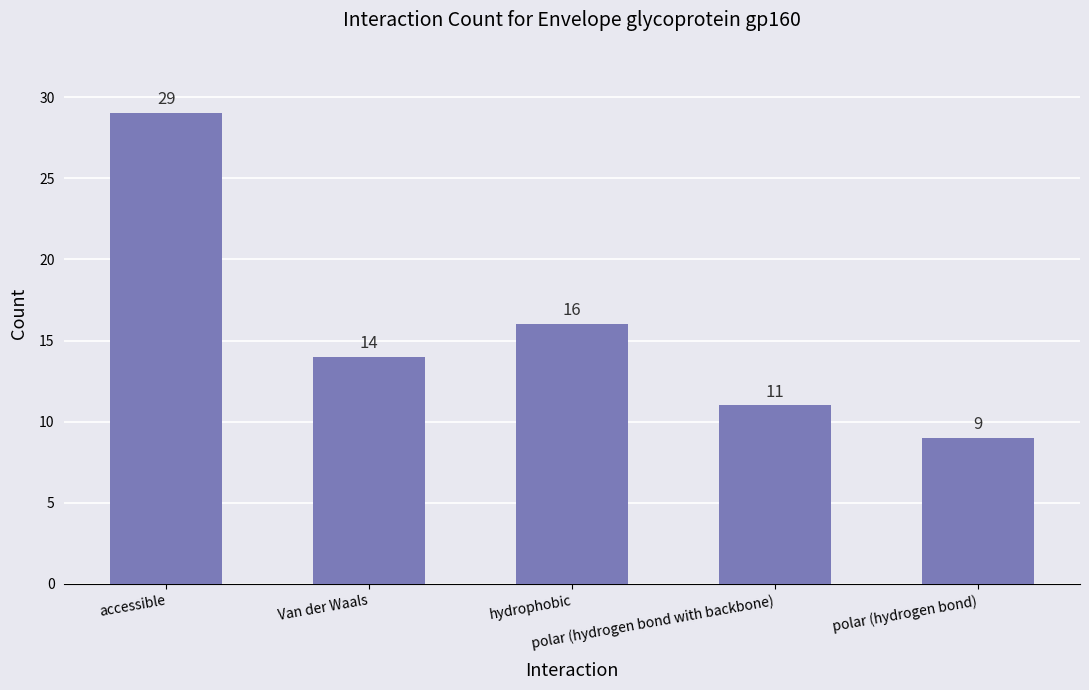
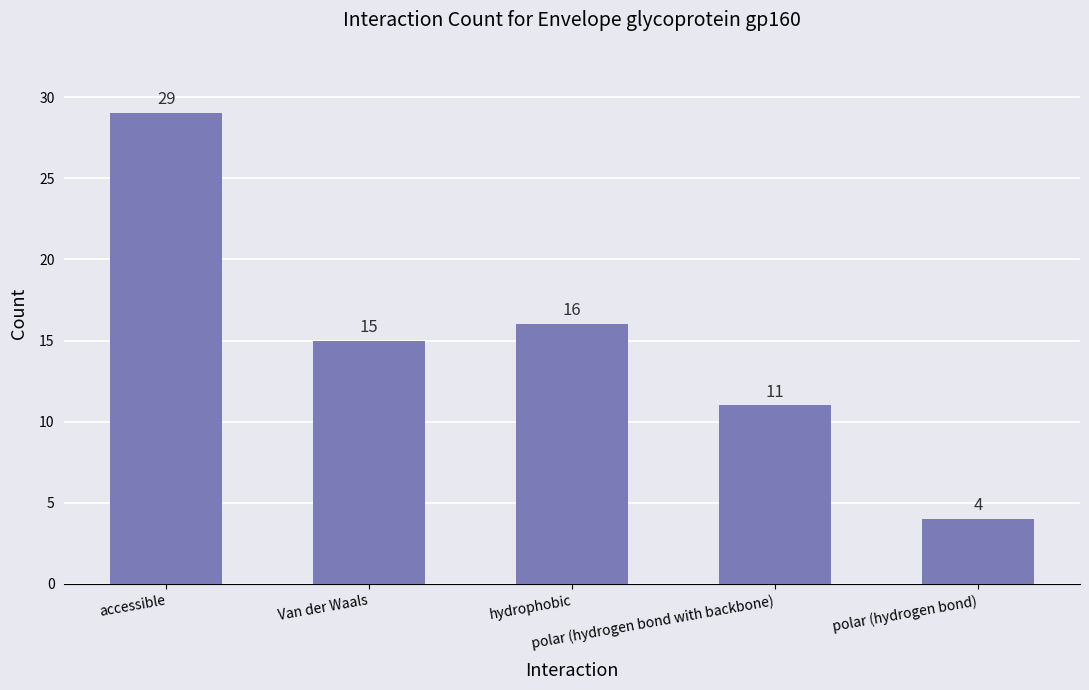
Van der Waals: 14 -> 15
polar (hydrogen bond): 9 -> 4
